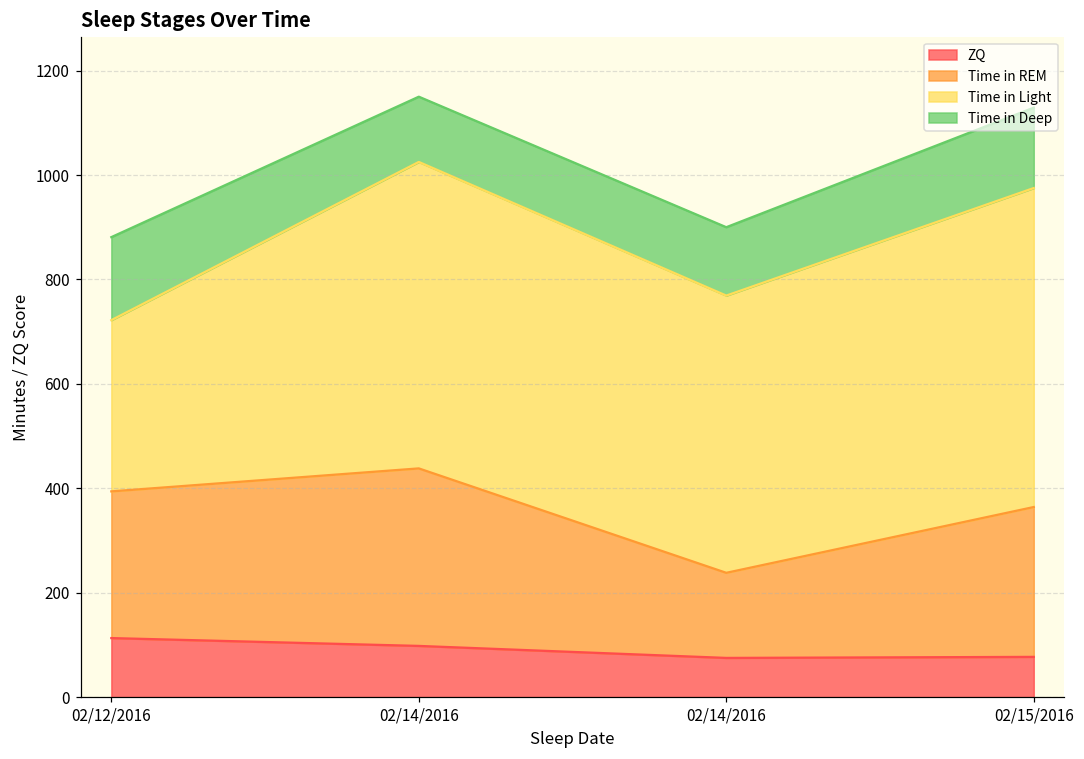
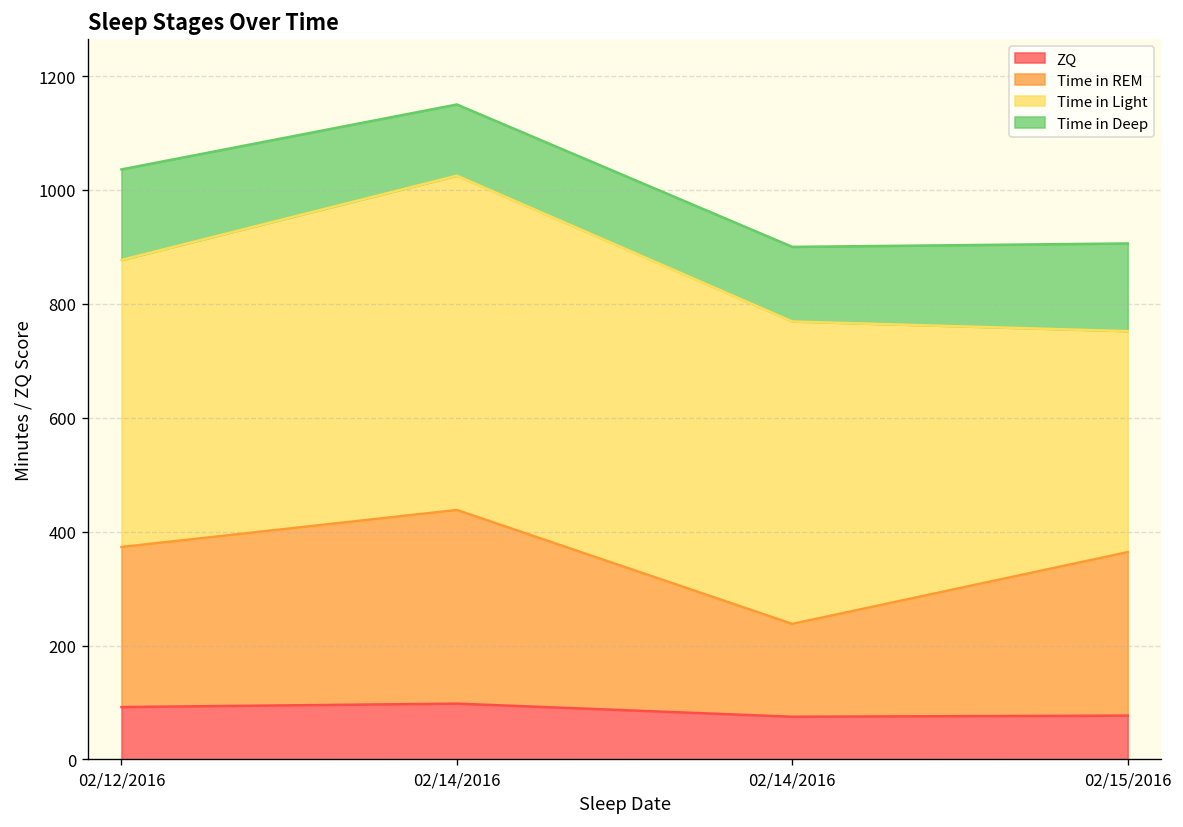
ZQ, 02/12/2016: 110 -> 90
Time in Light, 02/12/2016: 330 -> 500
Time in Light, 02/15/2016: 610 -> 390
